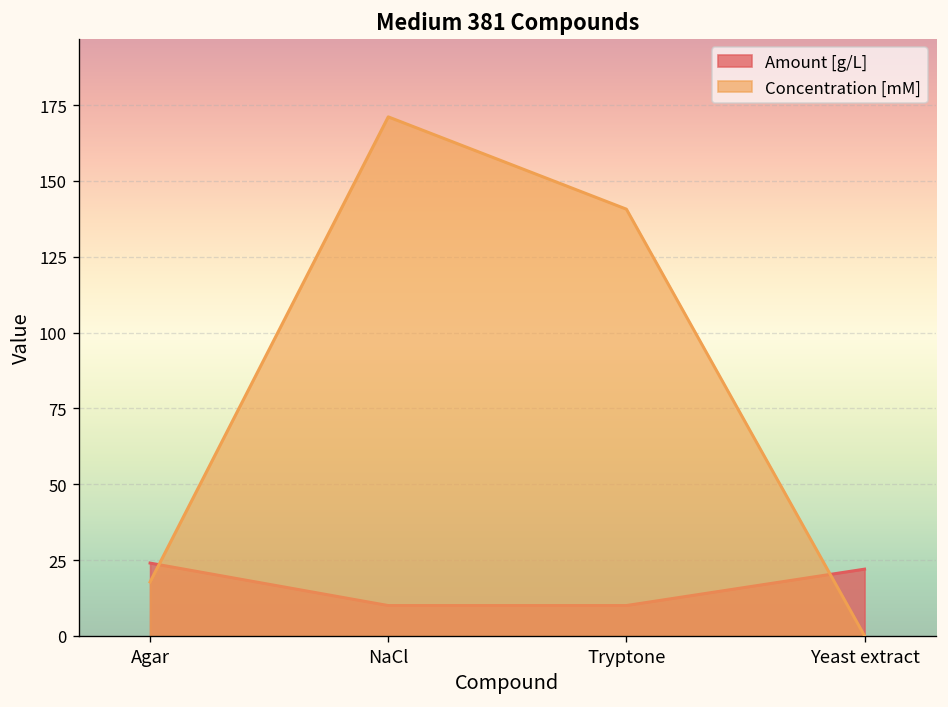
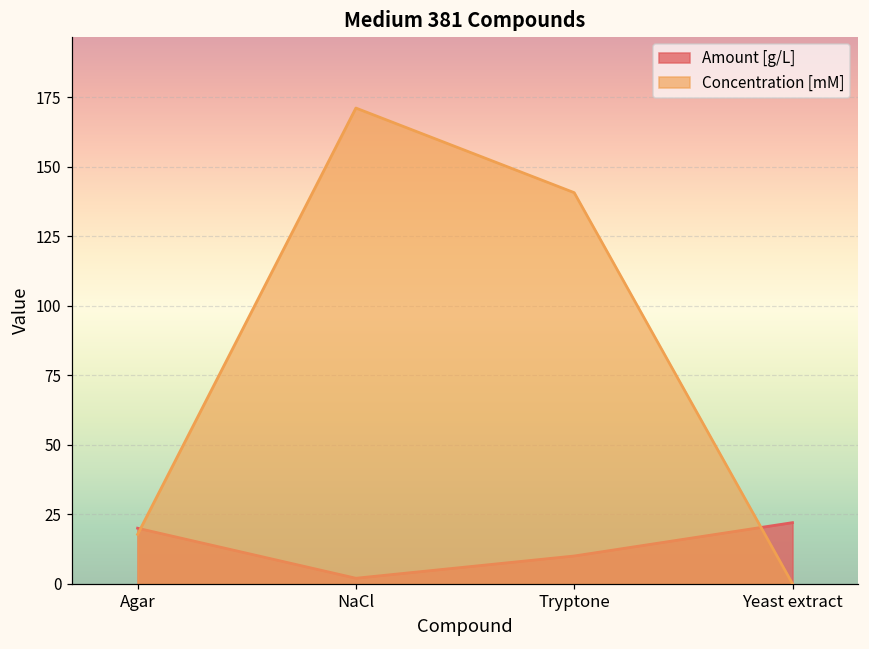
Amount [g/L], Agar: 24 -> 20
Amount [g/L], NaCl: 10 -> 2
